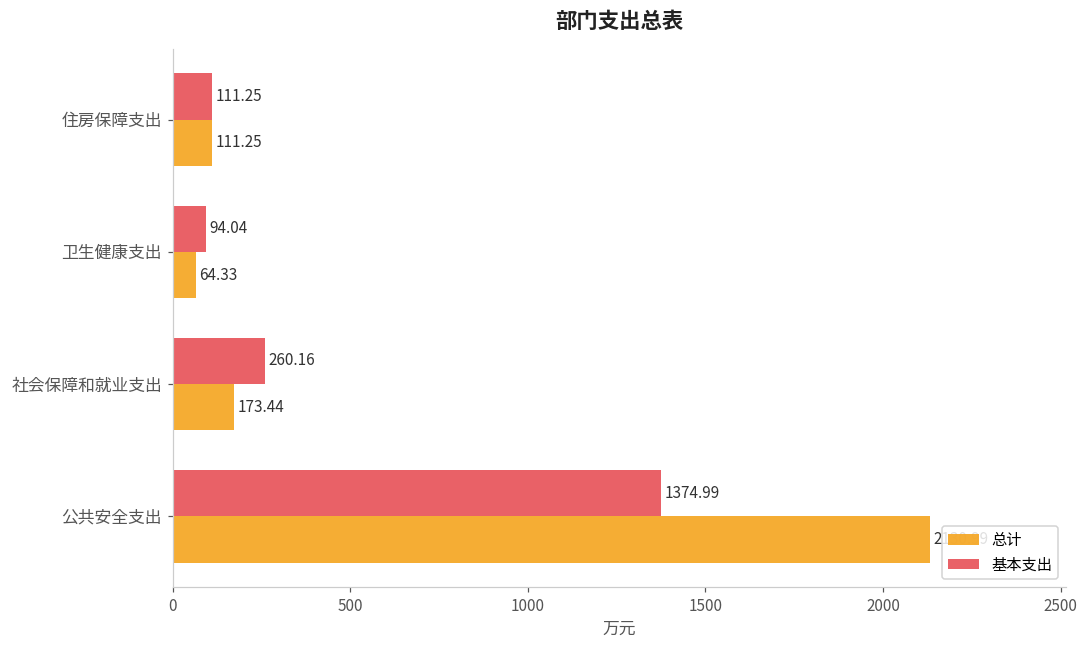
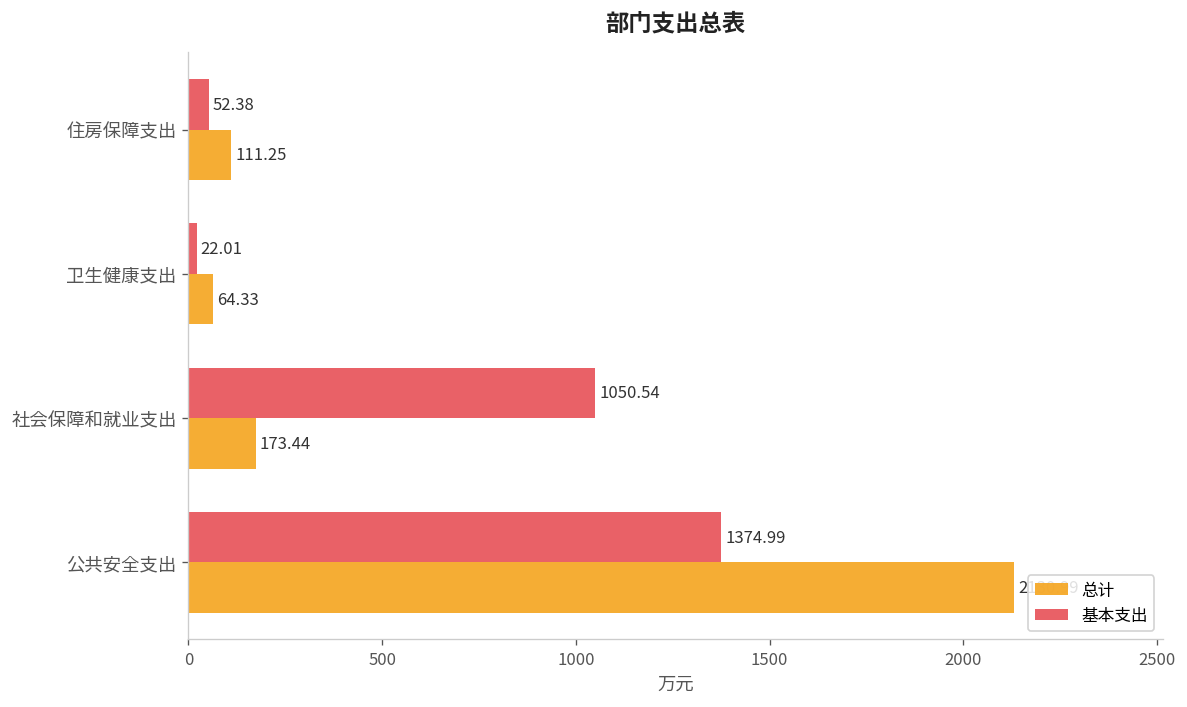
基本支出, 住房保障支出: 111.25 -> 52.38
基本支出, 卫生健康支出: 94.04 -> 22.01
基本支出, 社会保障和就业支出: 260.16 -> 1050.54
